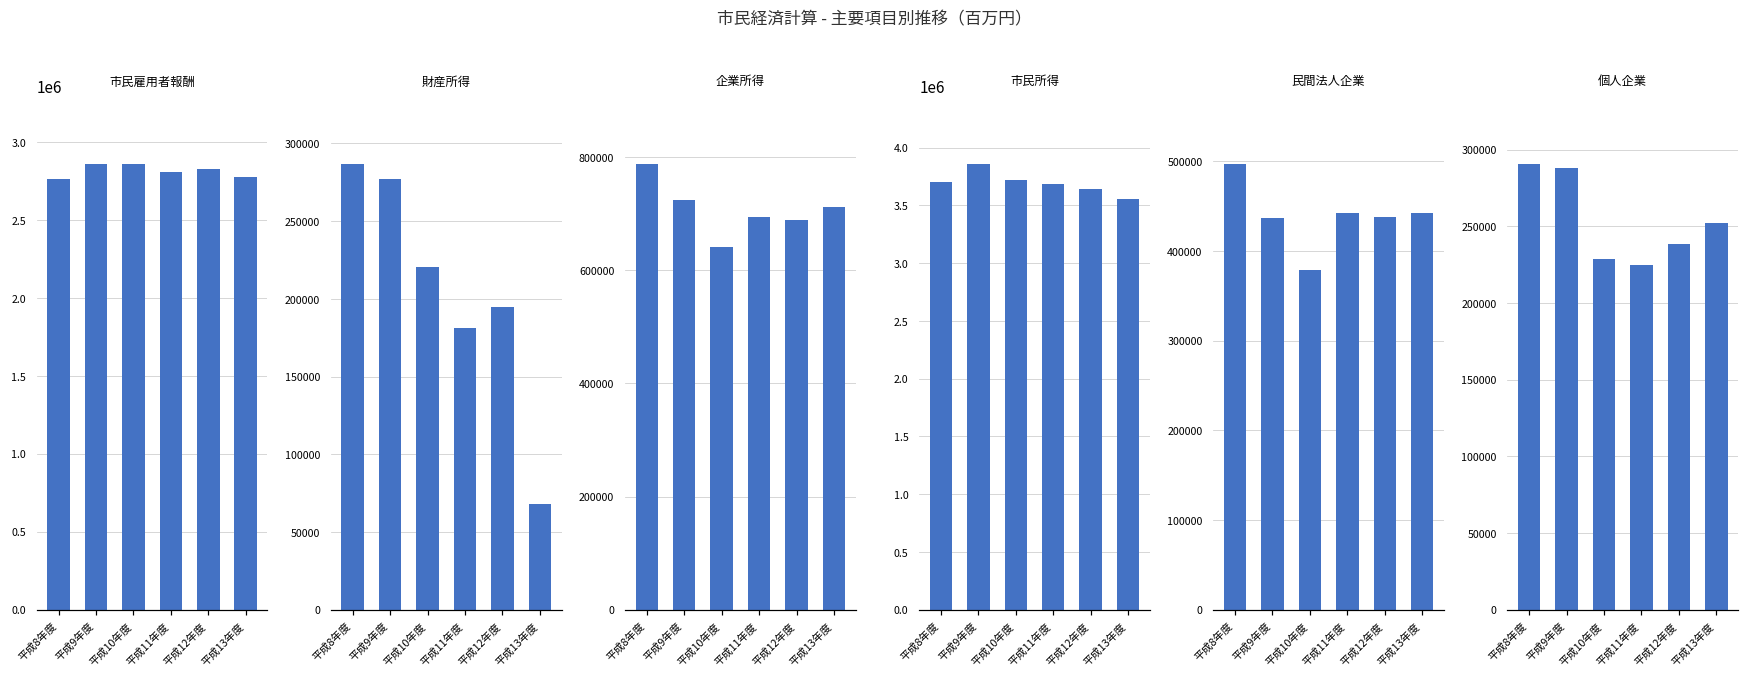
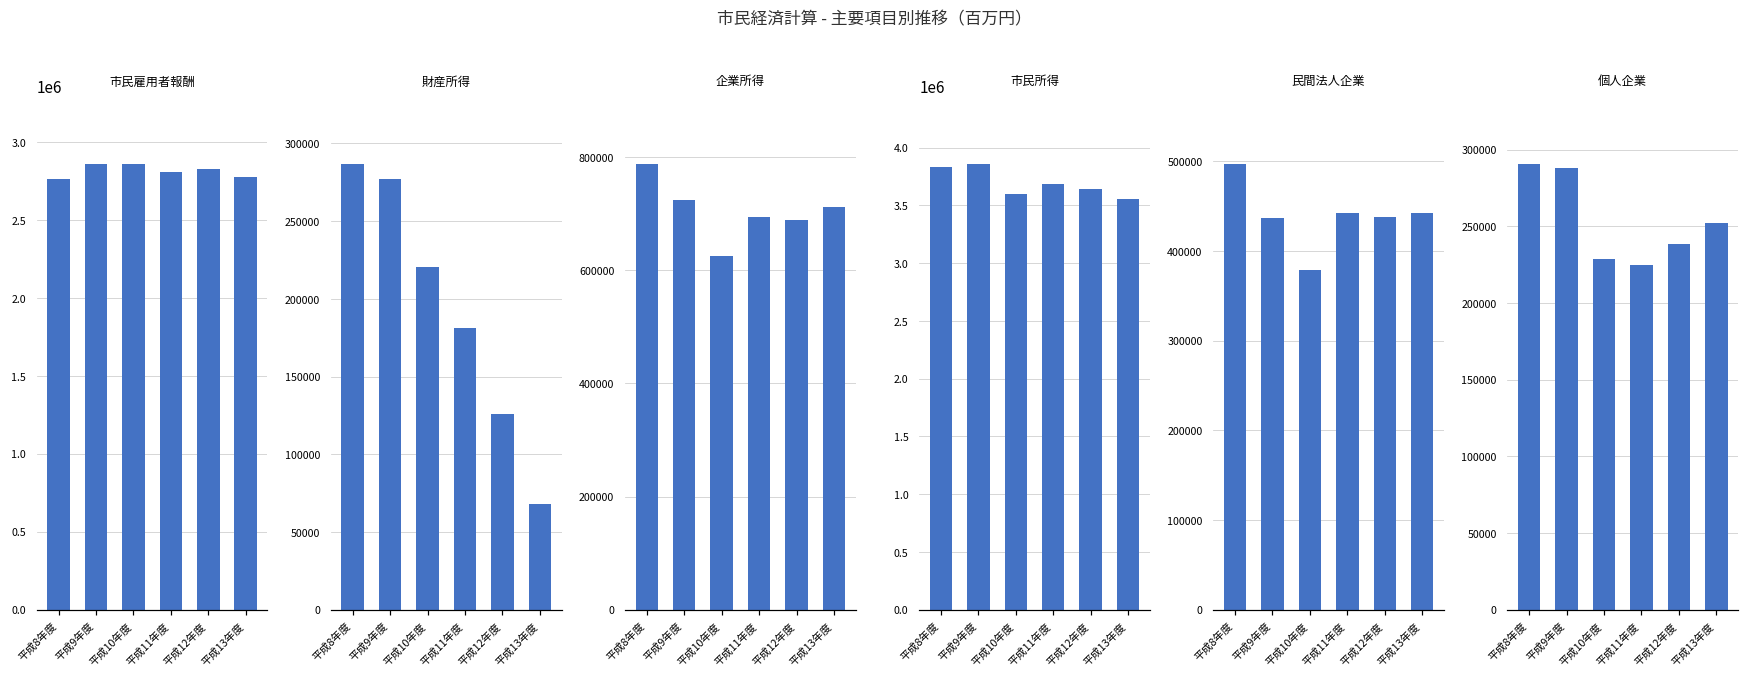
財産所得, 平成12年度: 194000 -> 126000
企業所得, 平成10年度: 640000 -> 630000
市民所得, 平成8年度: 3700000 -> 3840000
市民所得, 平成10年度: 3720000 -> 3600000
